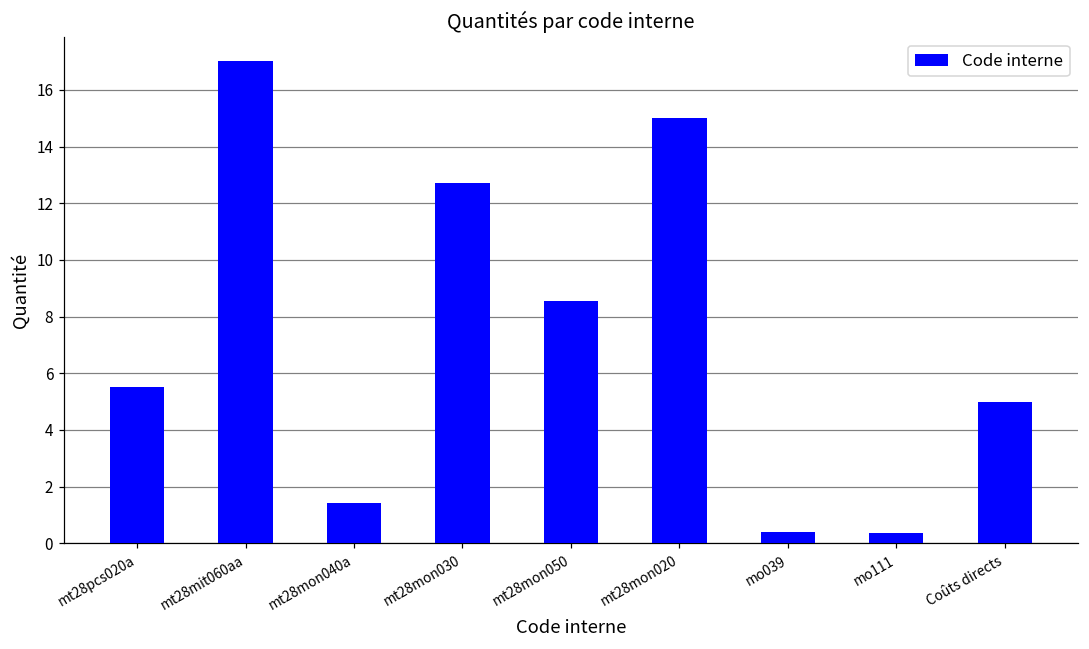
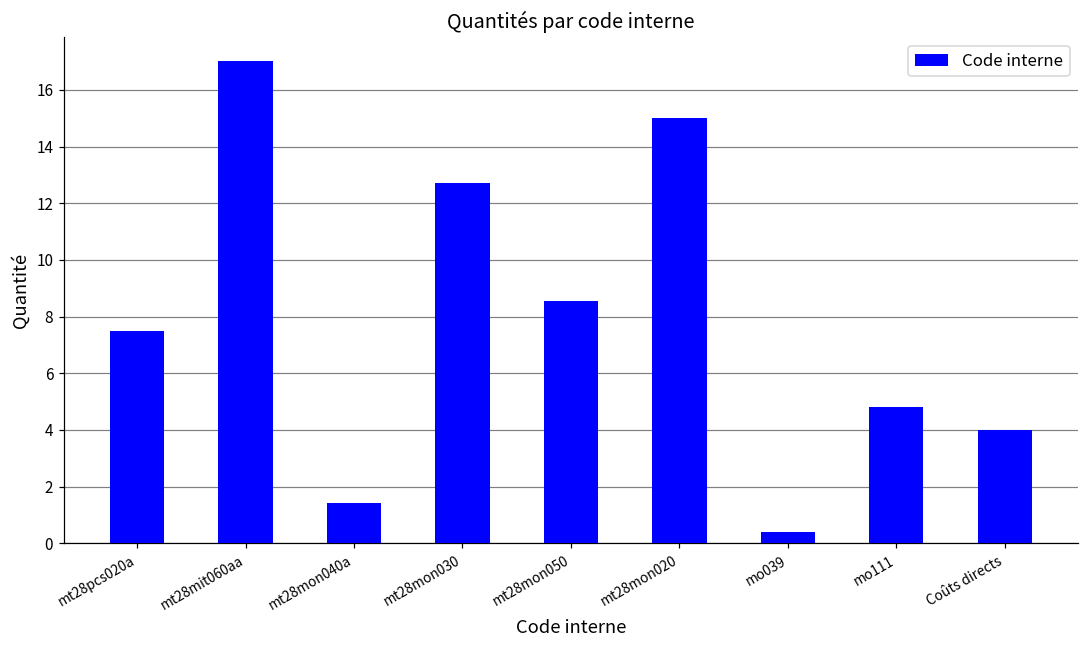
mt28pcs020a: 5.5 -> 7.5
mo111: 0.4 -> 4.8
Coûts directs: 5 -> 4
